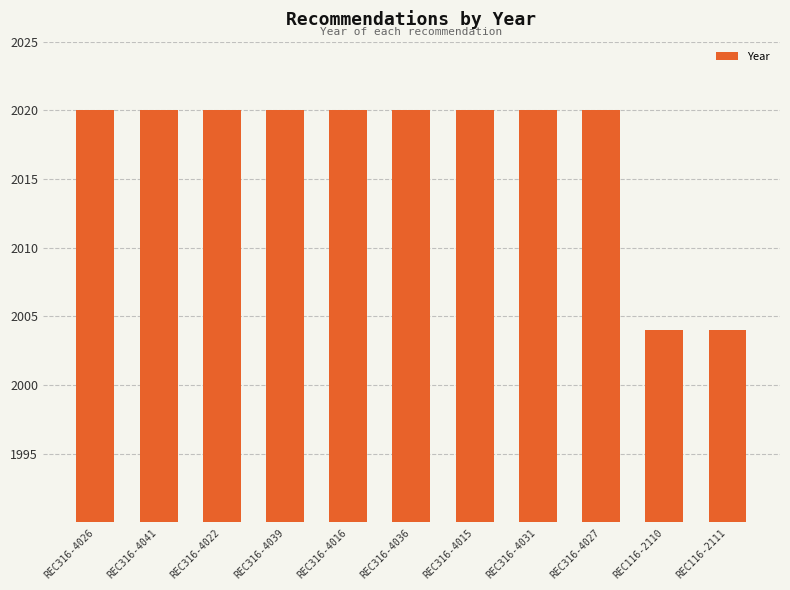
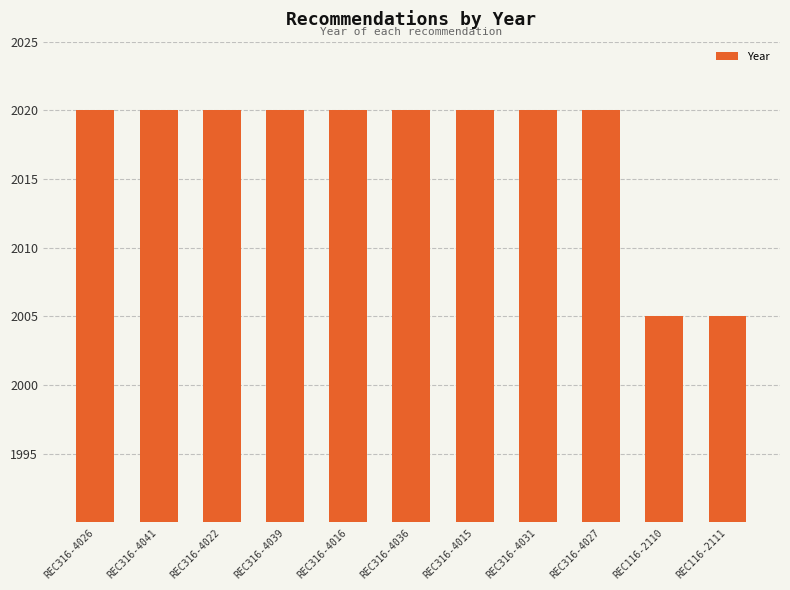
REC116-2110: 2004 -> 2005
REC116-2111: 2004 -> 2005
